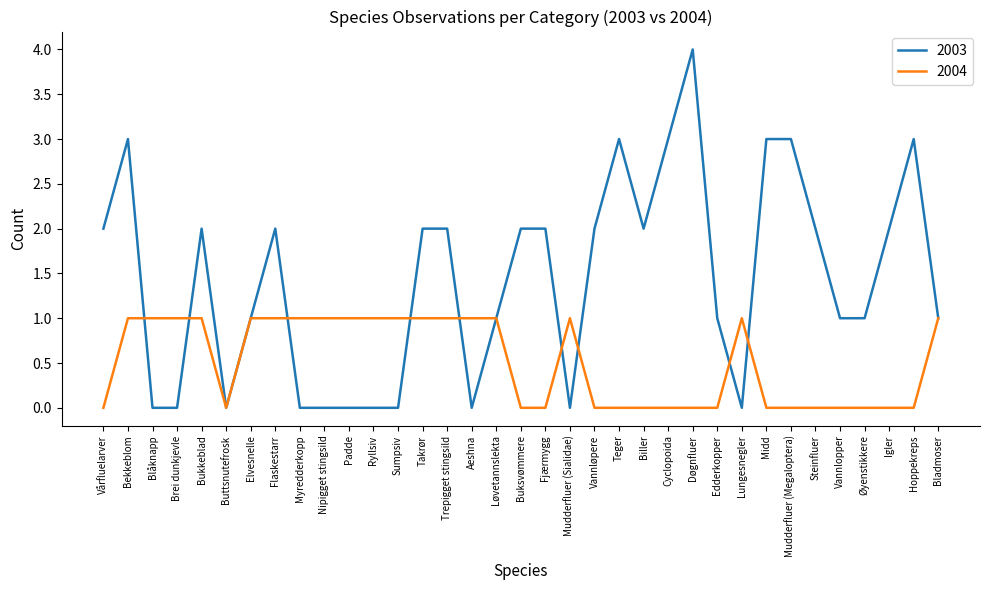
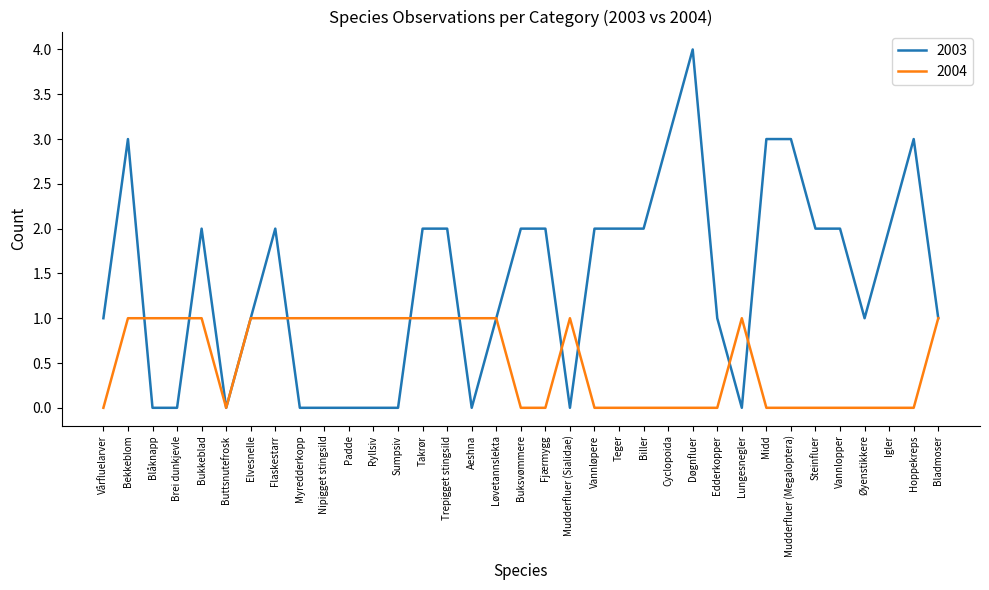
2003, Vårfluelarver: 2 -> 1
2003, Teger: 3 -> 2
2003, Vannlopper: 1 -> 2
